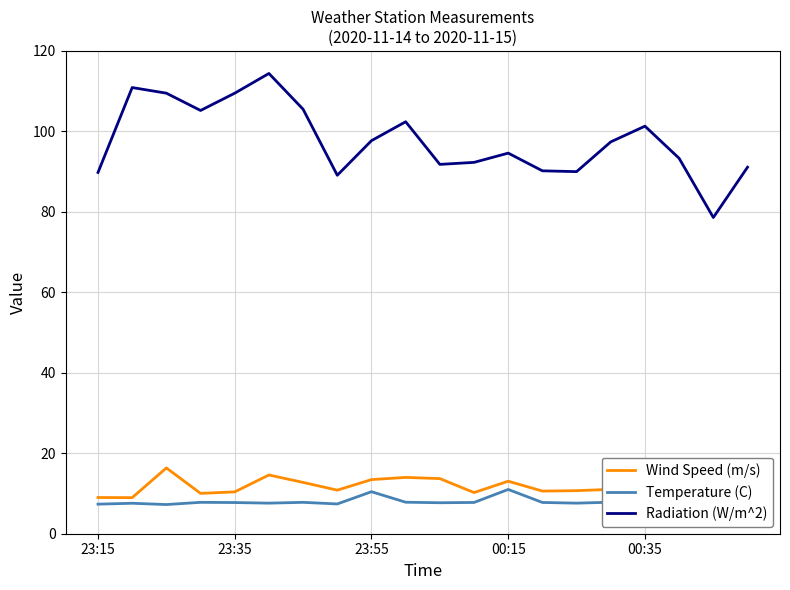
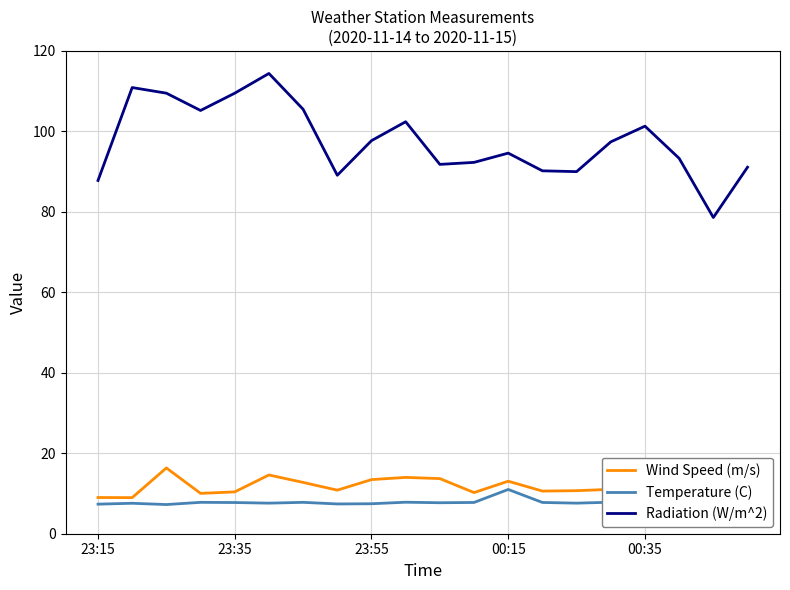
Radiation (W/m^2), 23:15: 90 -> 88
Temperature (C), 23:55: 10 -> 7
